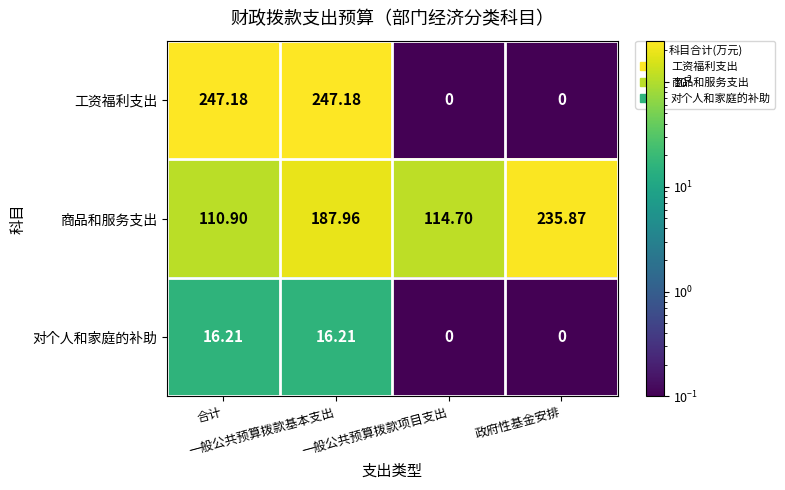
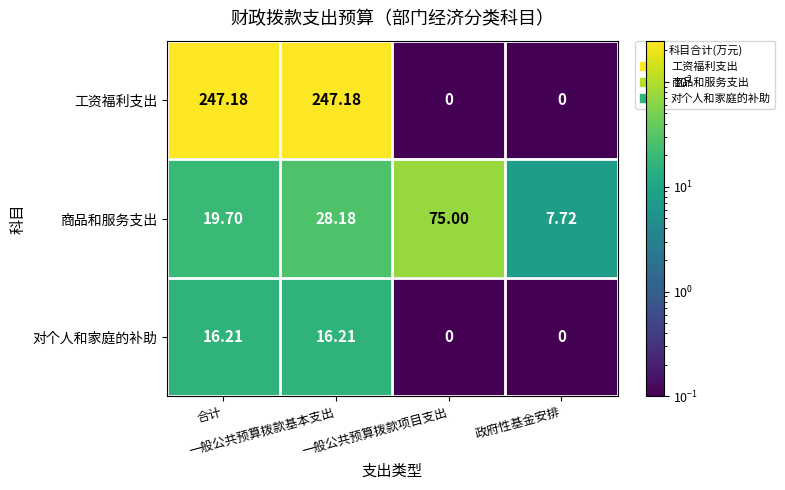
商品和服务支出, 合计: 110.90 -> 19.70
商品和服务支出, 一般公共预算拨款基本支出: 187.96 -> 28.18
商品和服务支出, 一般公共预算拨款项目支出: 114.70 -> 75.00
商品和服务支出, 政府性基金安排: 235.87 -> 7.72
